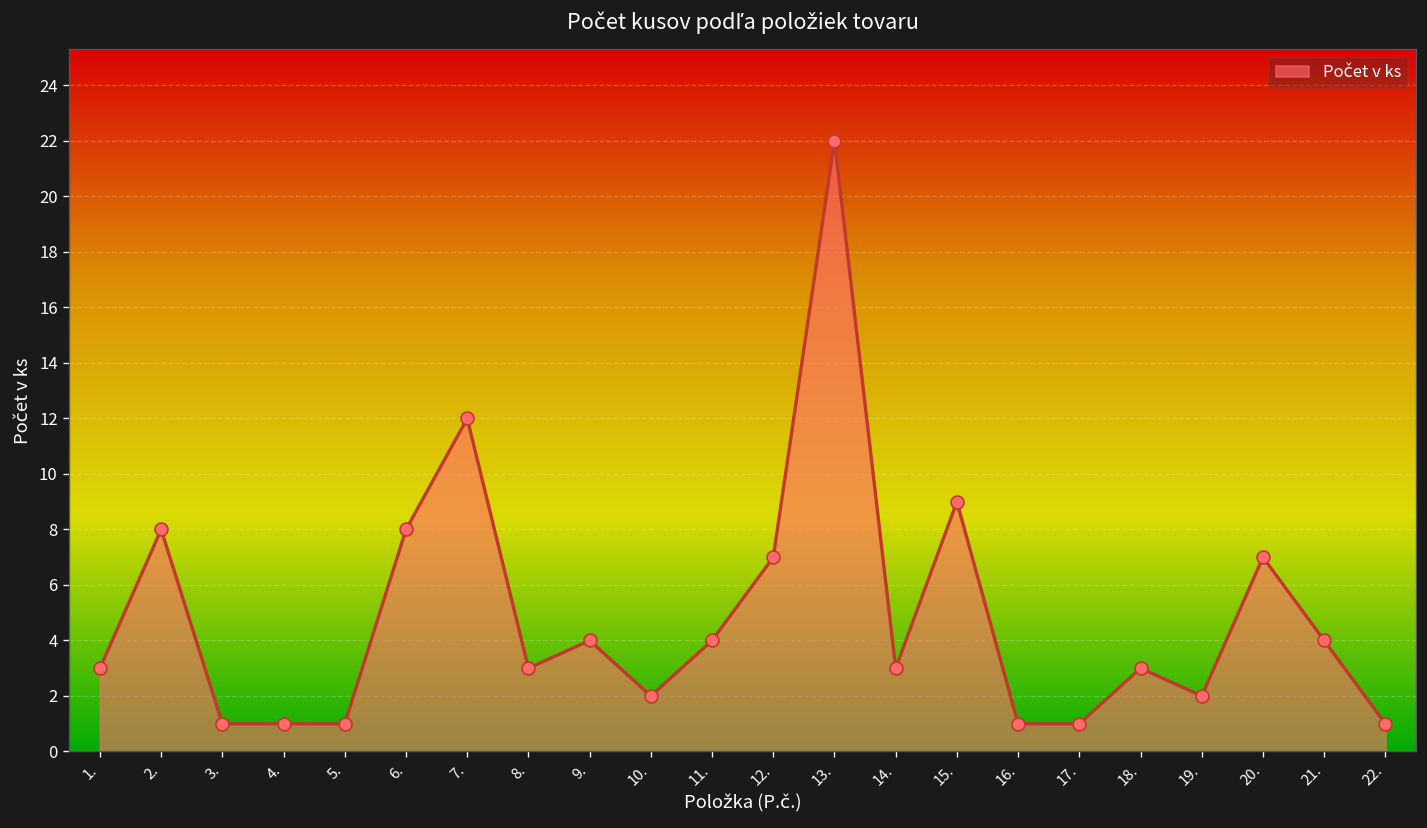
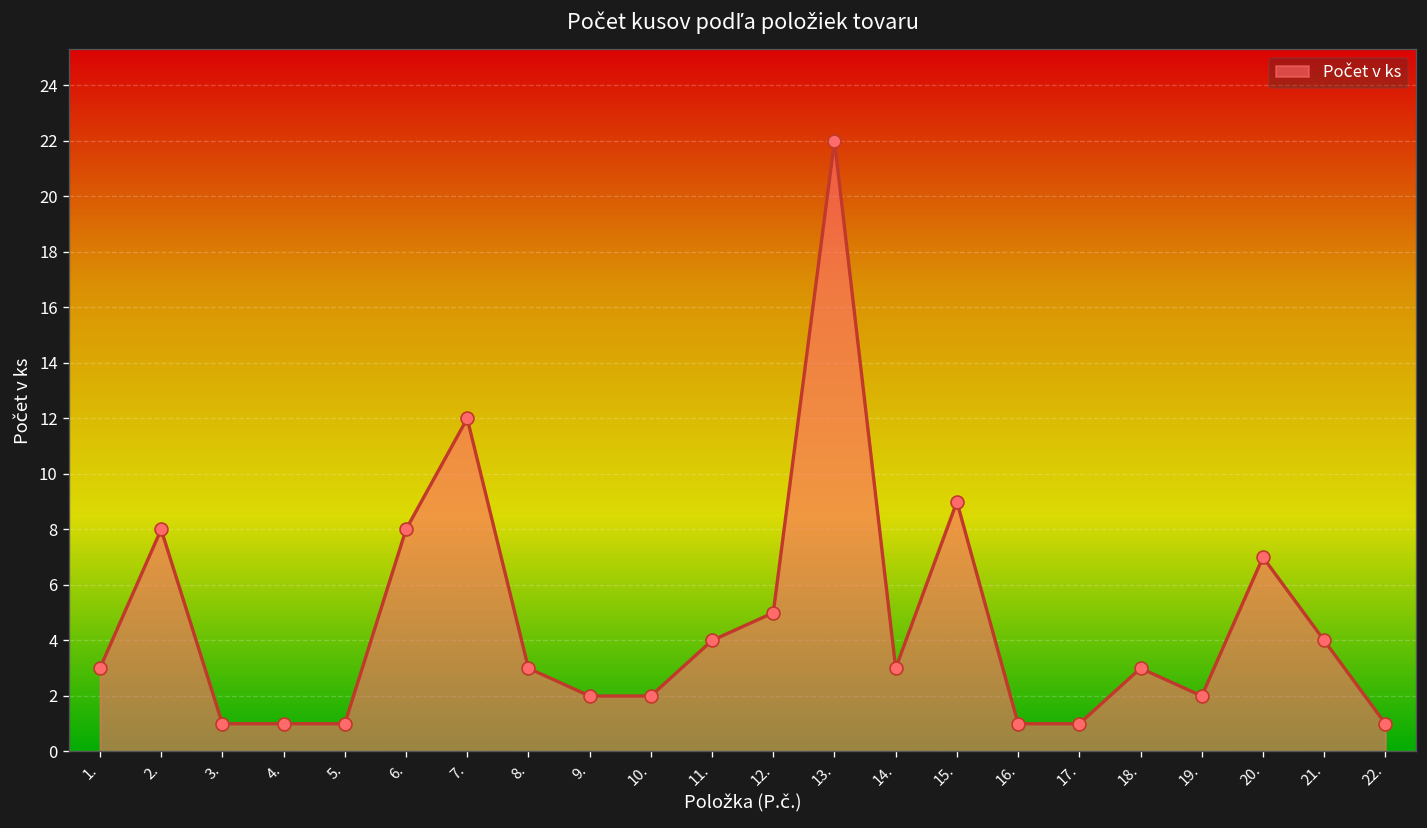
9.: 4 -> 2
12.: 7 -> 5
